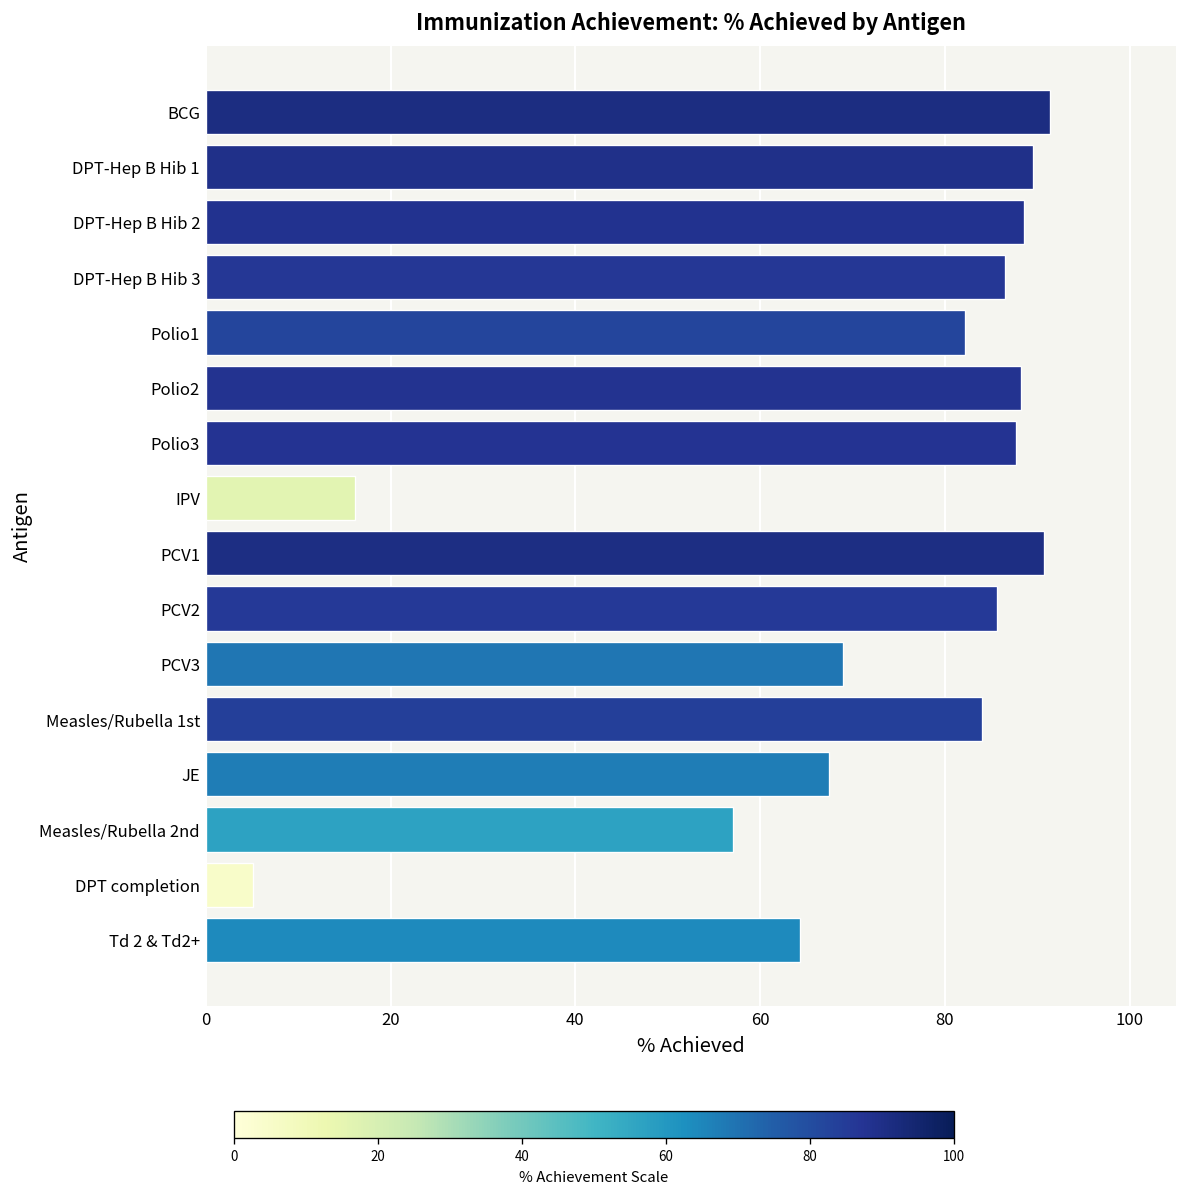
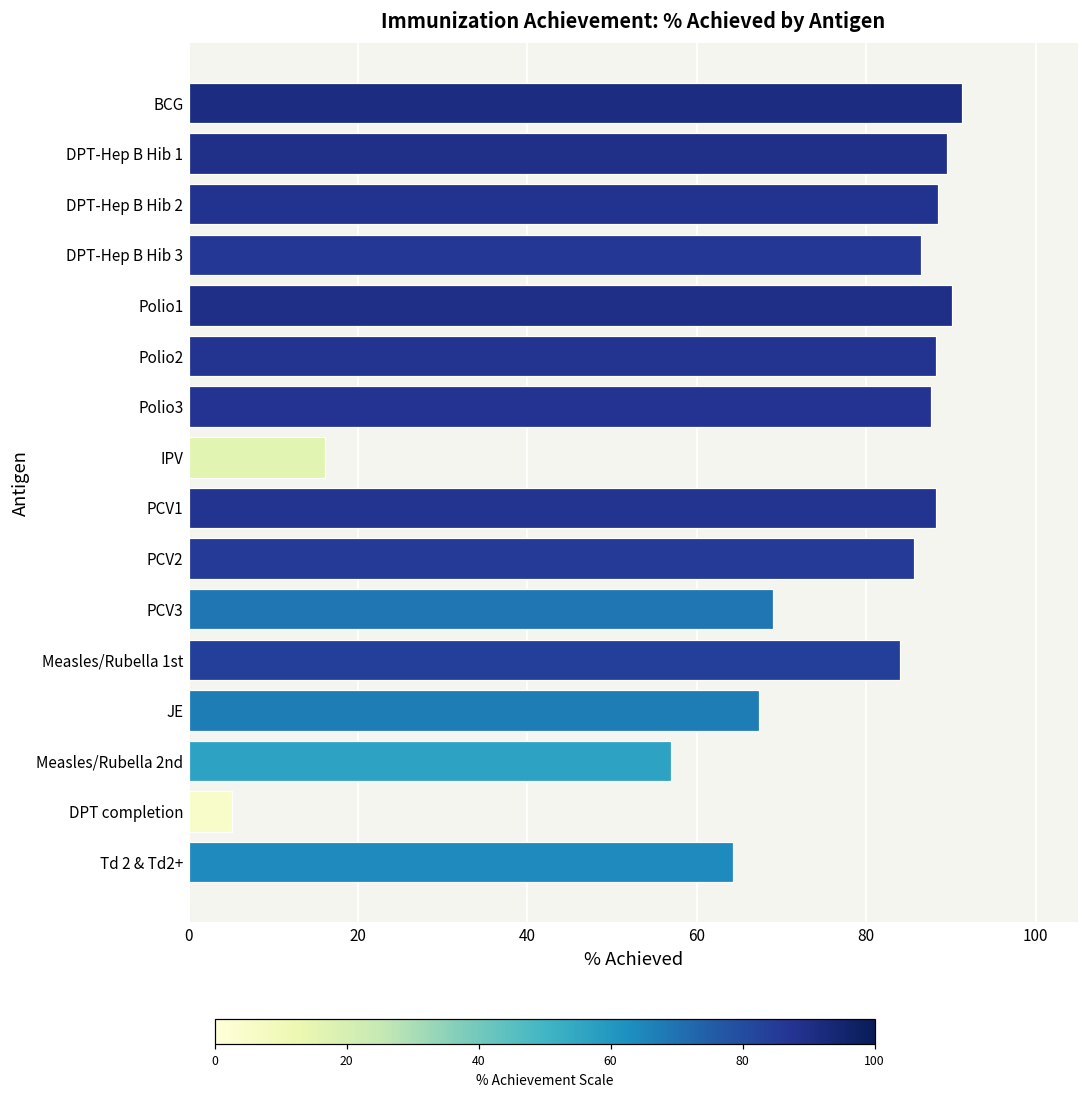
Polio1: 82 -> 90
PCV1: 91 -> 88
